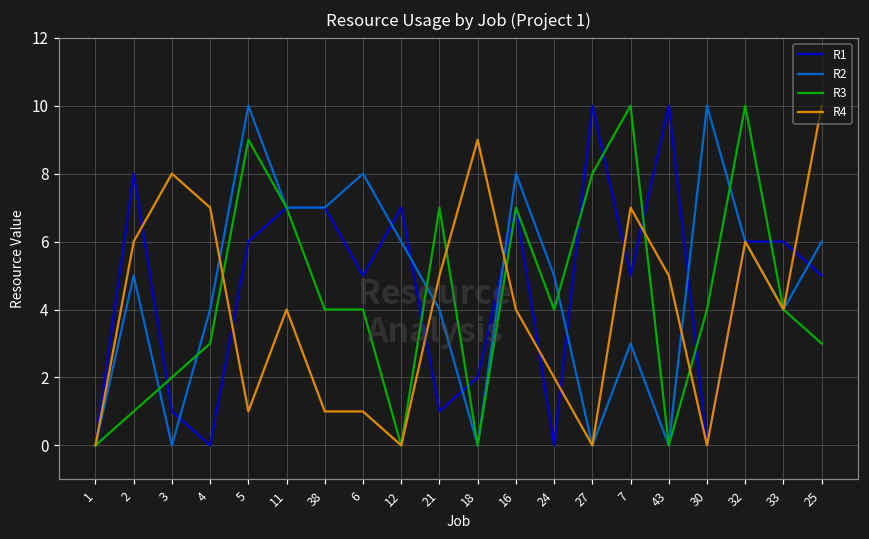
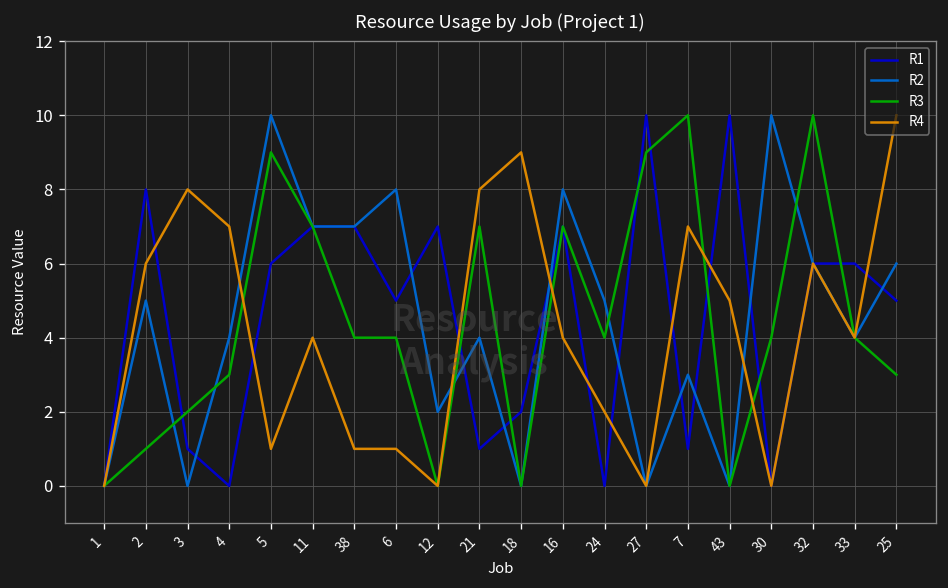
R2, 12: 6 -> 2
R4, 21: 5 -> 8
R3, 27: 8 -> 9
R1, 7: 5 -> 1
